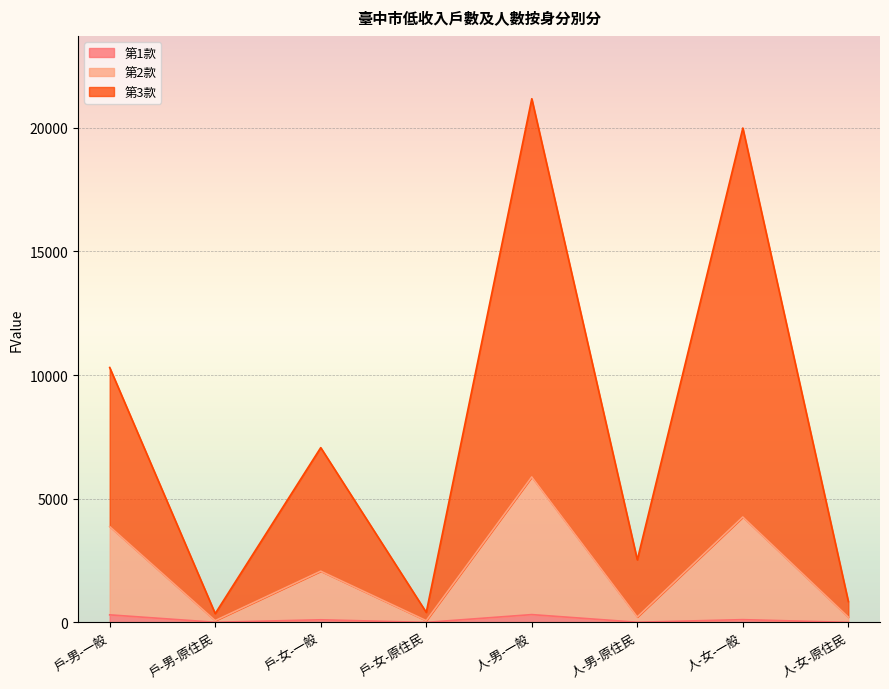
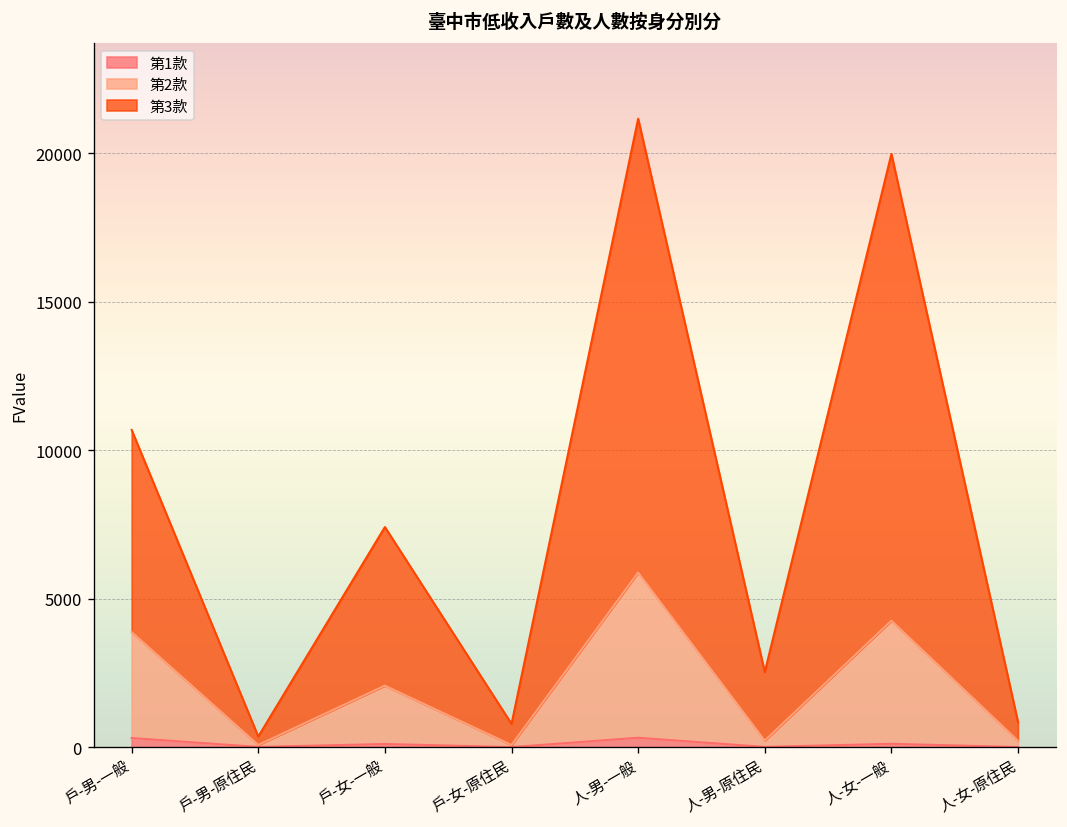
第3款, 戶-男-一般: 6400 -> 6800
第3款, 戶-女-一般: 5000 -> 5300
第3款, 戶-女-原住民: 300 -> 700
